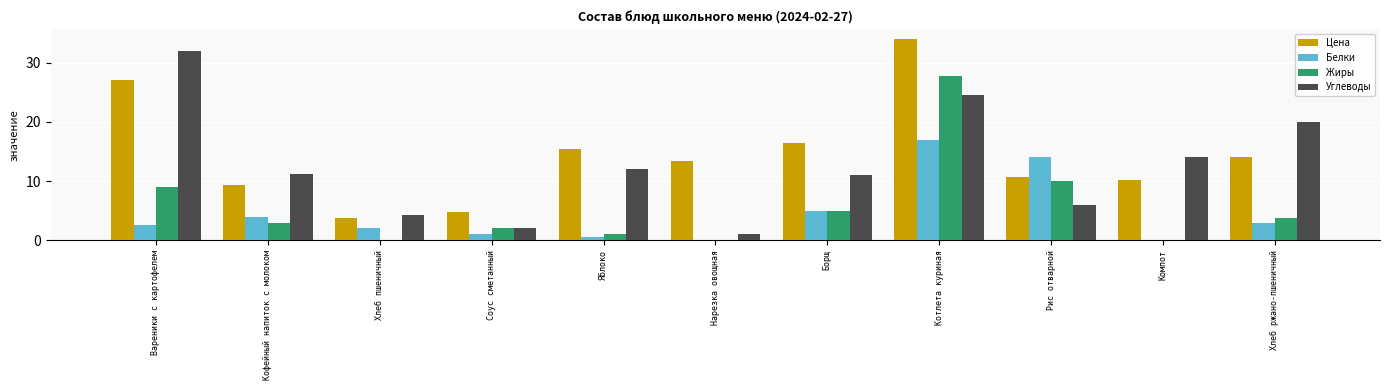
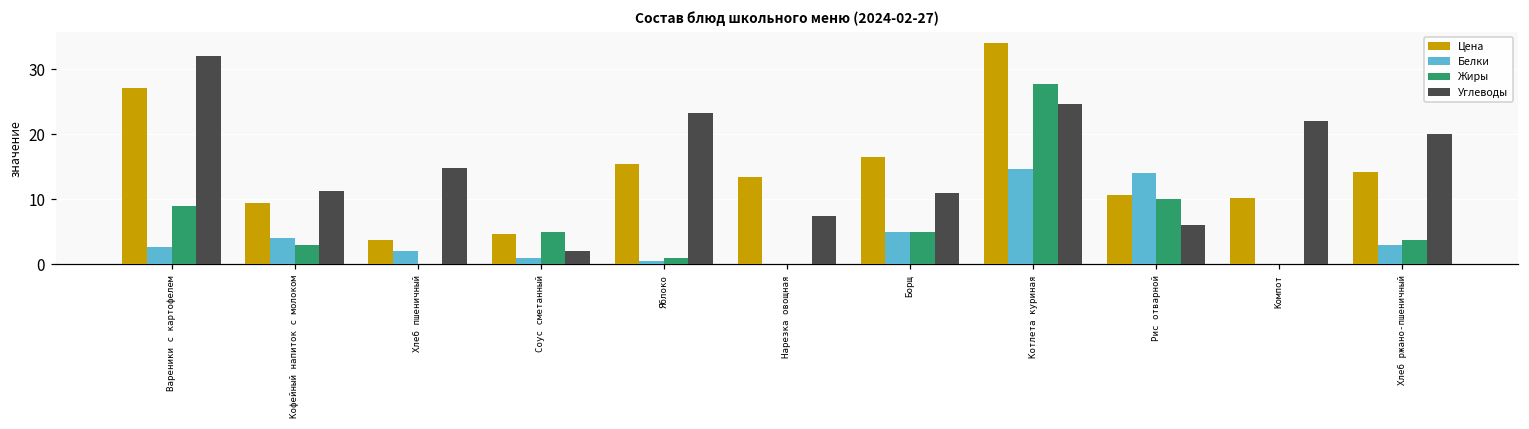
Углеводы, Хлеб пшеничный: 4 -> 15
Жиры, Соус сметанный: 2 -> 5
Углеводы, Яблоко: 12 -> 23
Углеводы, Нарезка овощная: 1 -> 7
Белки, Котлета куриная: 17 -> 15
Углеводы, Компот: 14 -> 22
